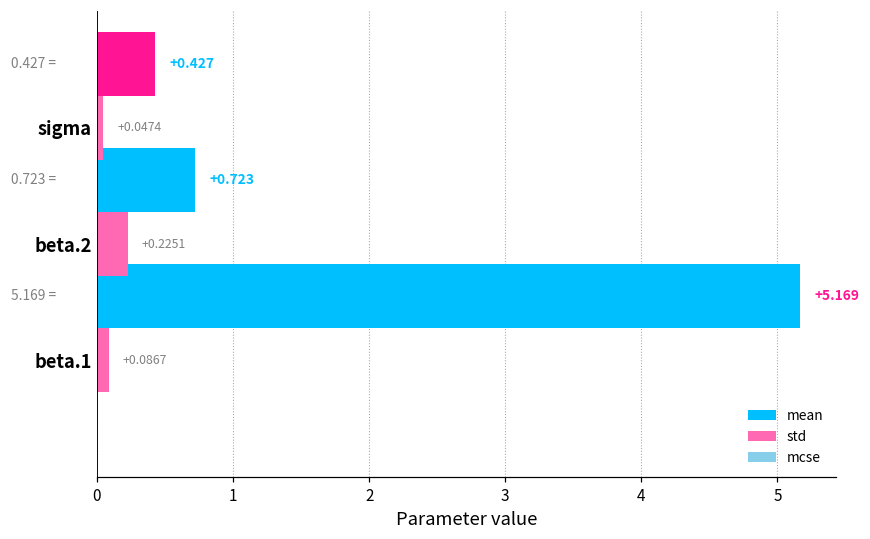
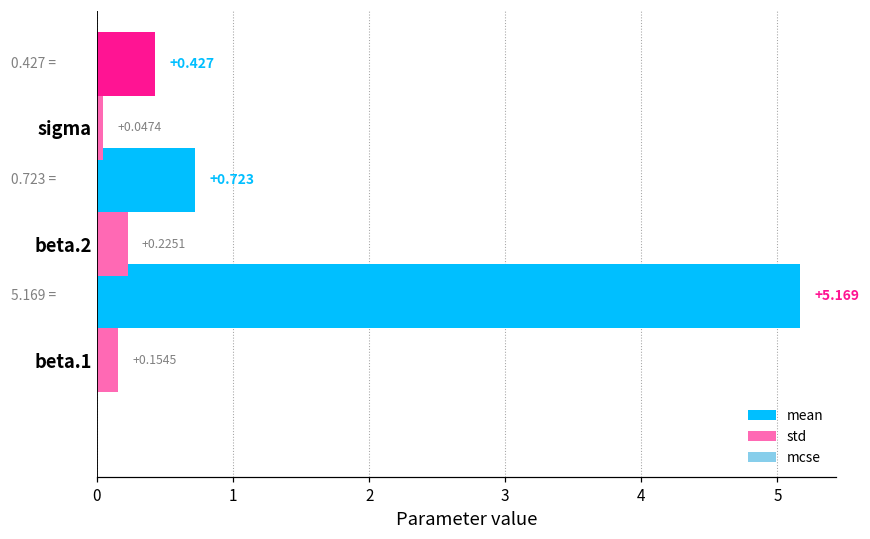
std, beta.1: +0.0867 -> +0.1545
